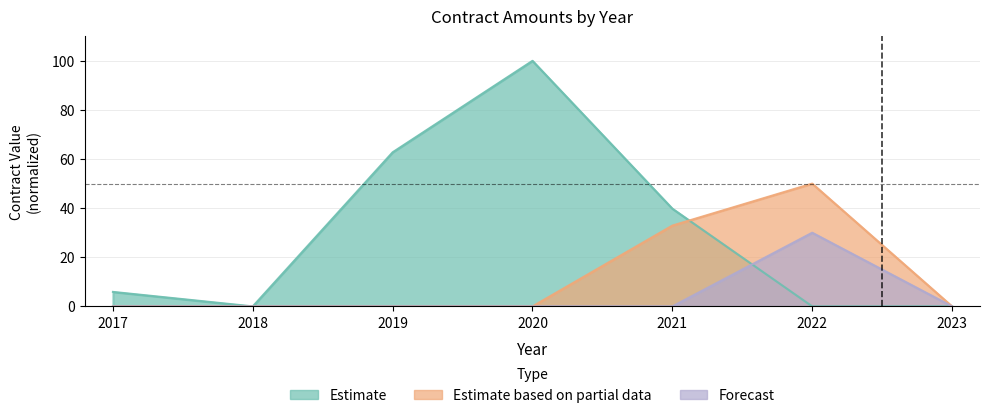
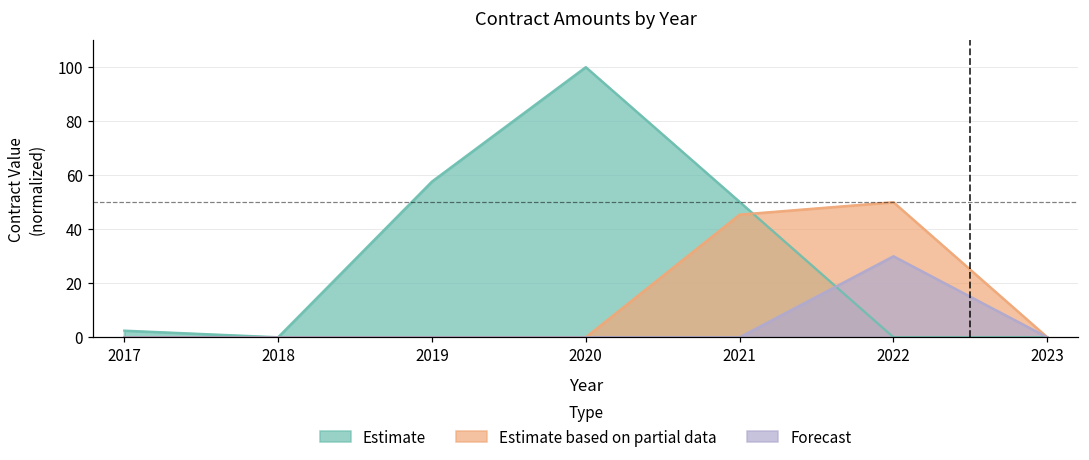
Estimate, 2017: 6 -> 2
Estimate, 2019: 63 -> 58
Estimate, 2021: 40 -> 50
Estimate based on partial data, 2021: 33 -> 45
